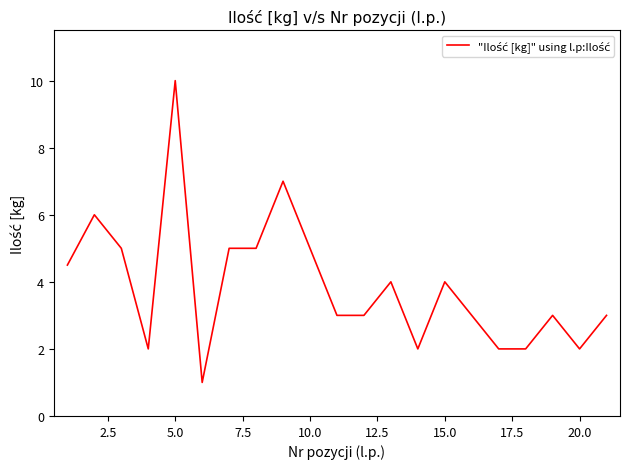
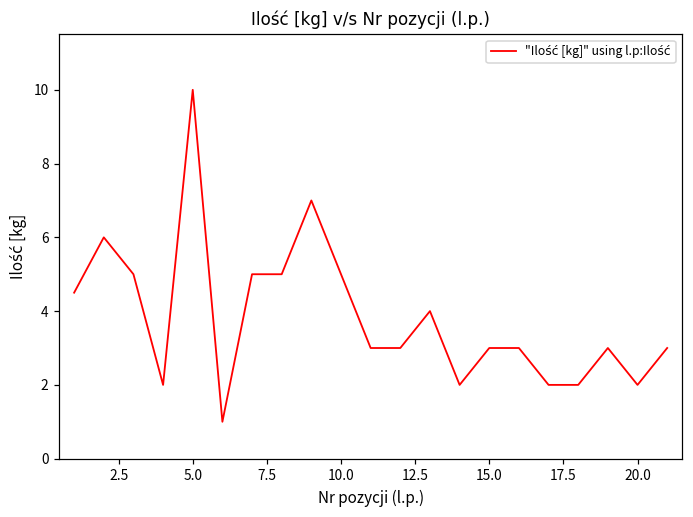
15.0: 4 -> 3
